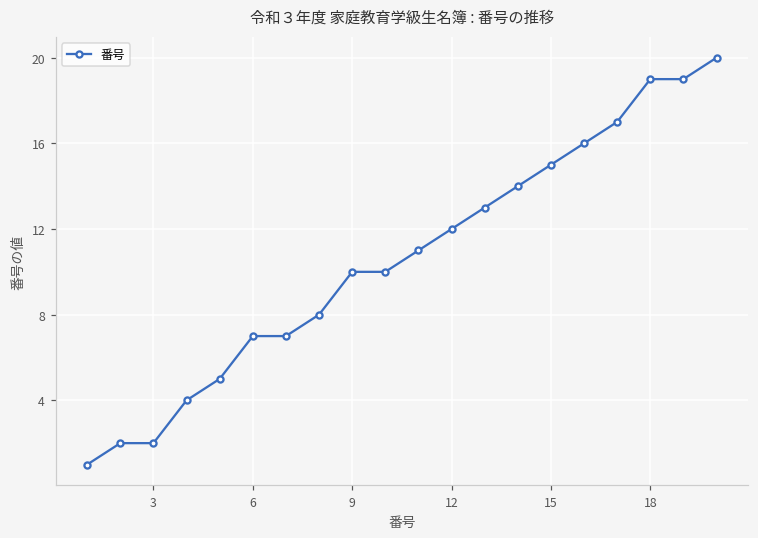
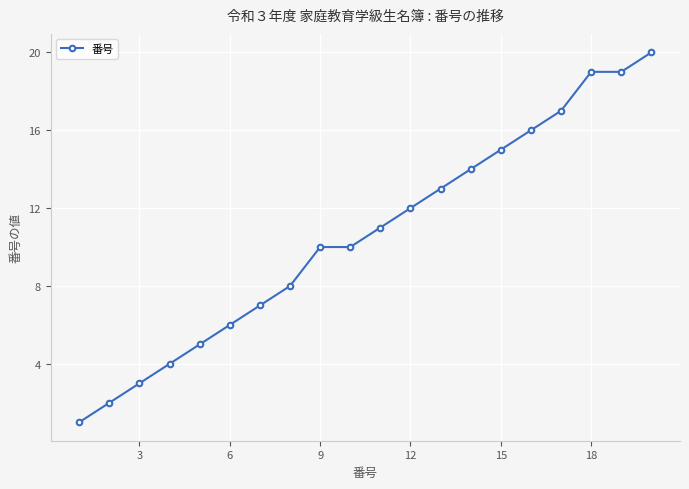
3: 2 -> 3
6: 7 -> 6
